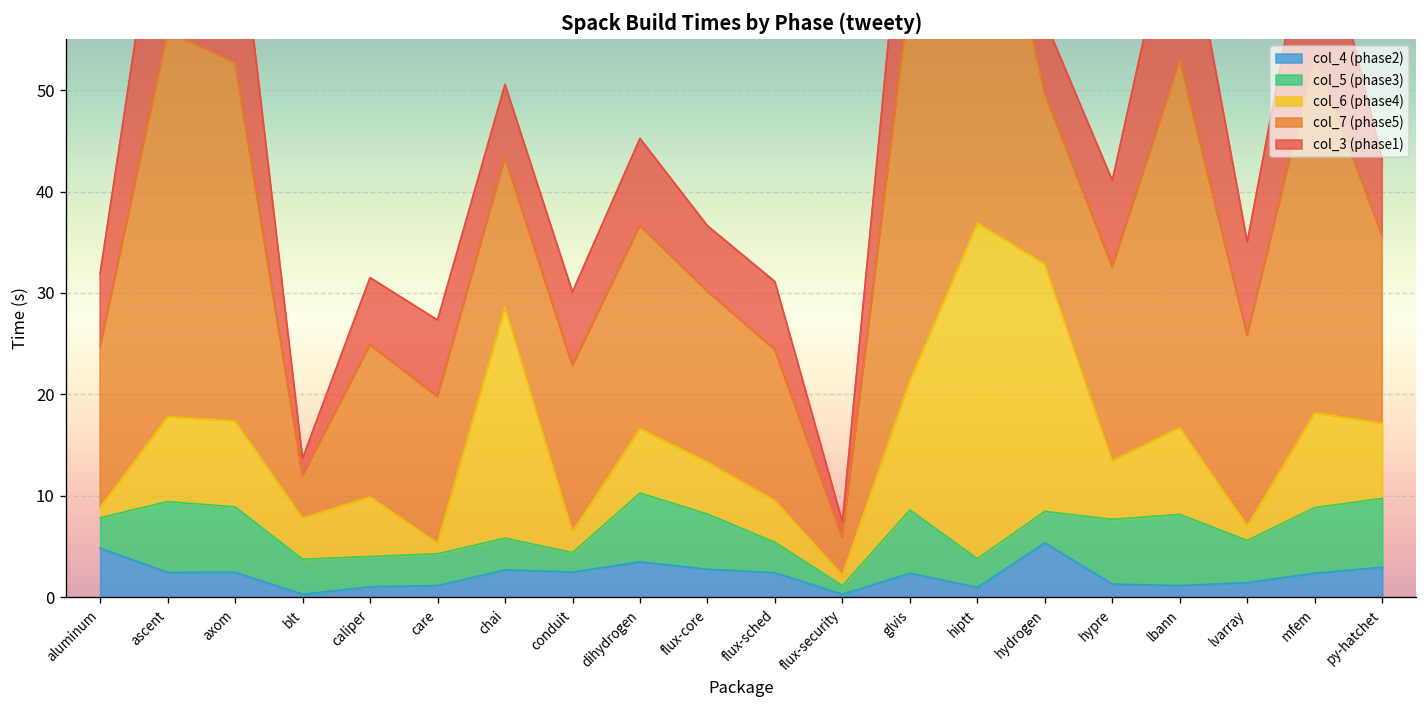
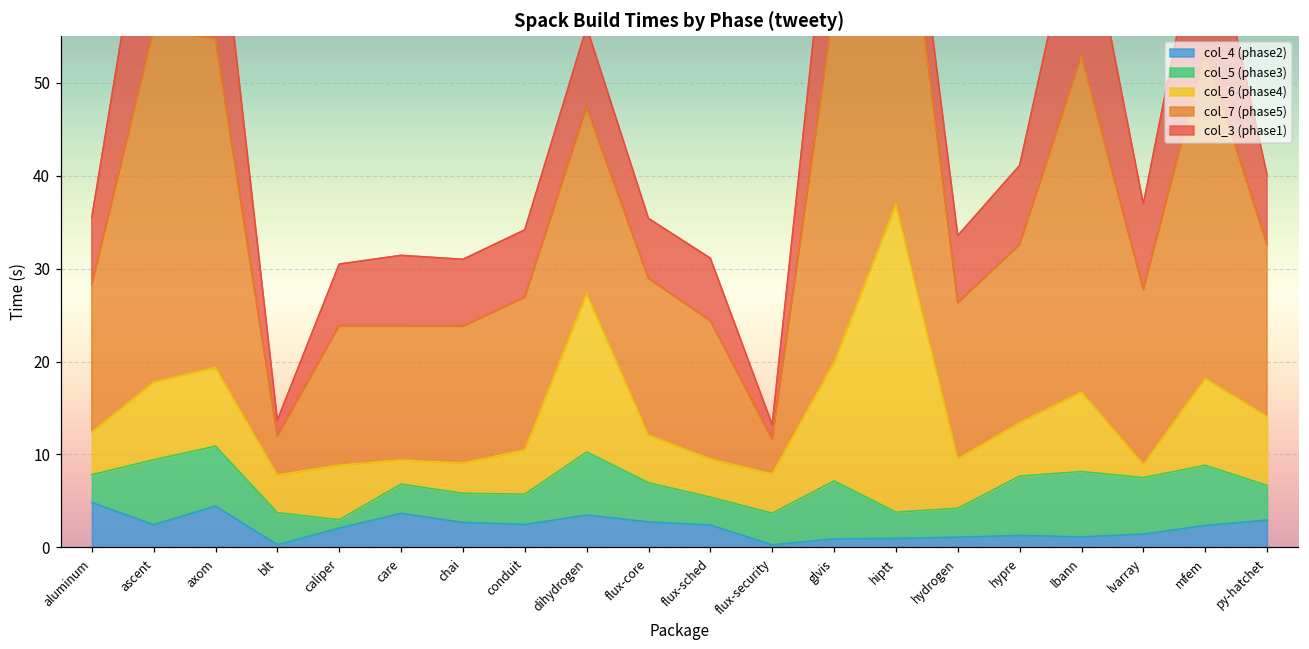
col_6 (phase4), aluminum: 1 -> 5
col_4 (phase2), axom: 2 -> 4
col_4 (phase2), caliper: 1 -> 2
col_5 (phase3), caliper: 3 -> 1
col_4 (phase2), care: 1 -> 4
col_6 (phase4), care: 1 -> 3
col_6 (phase4), chai: 23 -> 3
col_5 (phase3), conduit: 2 -> 3
col_6 (phase4), conduit: 2 -> 5
col_6 (phase4), dihydrogen: 6 -> 17
col_5 (phase3), flux-core: 5 -> 4
col_5 (phase3), flux-security: 1 -> 3
col_6 (phase4), flux-security: 1 -> 4
col_4 (phase2), glvis: 2 -> 1
col_4 (phase2), hydrogen: 5 -> 1
col_6 (phase4), hydrogen: 24 -> 5
col_5 (phase3), lvarray: 4 -> 6
col_5 (phase3), py-hatchet: 7 -> 4
